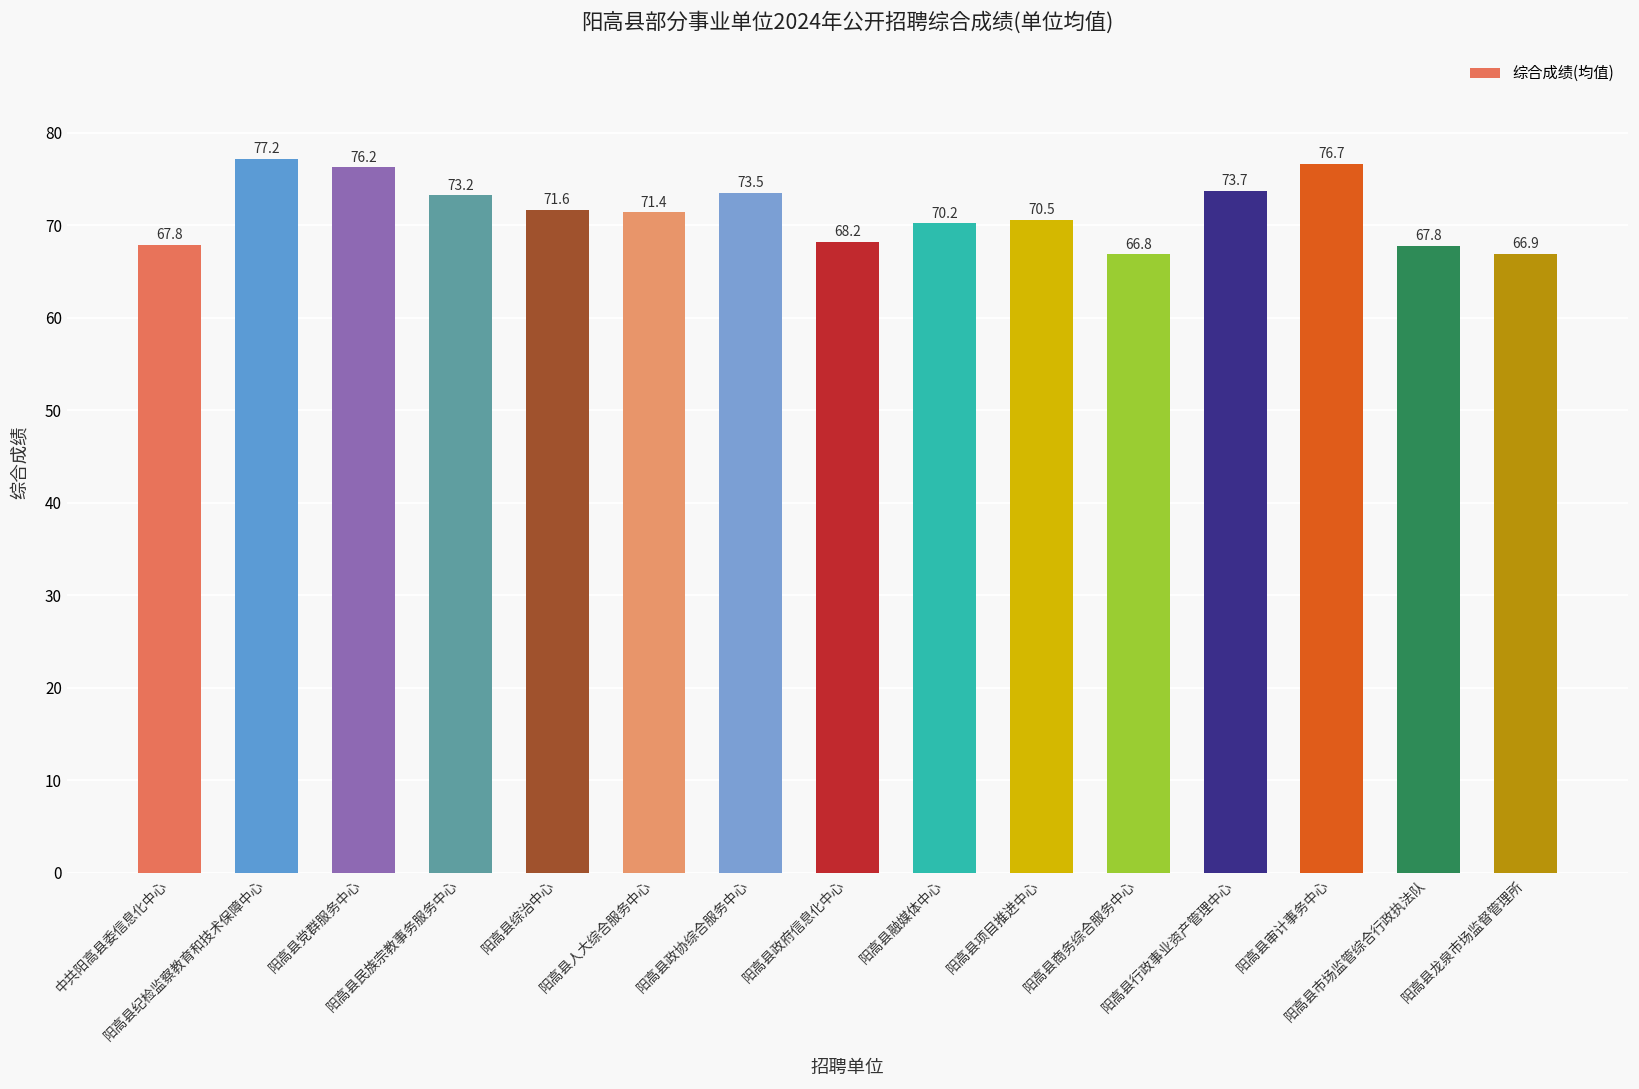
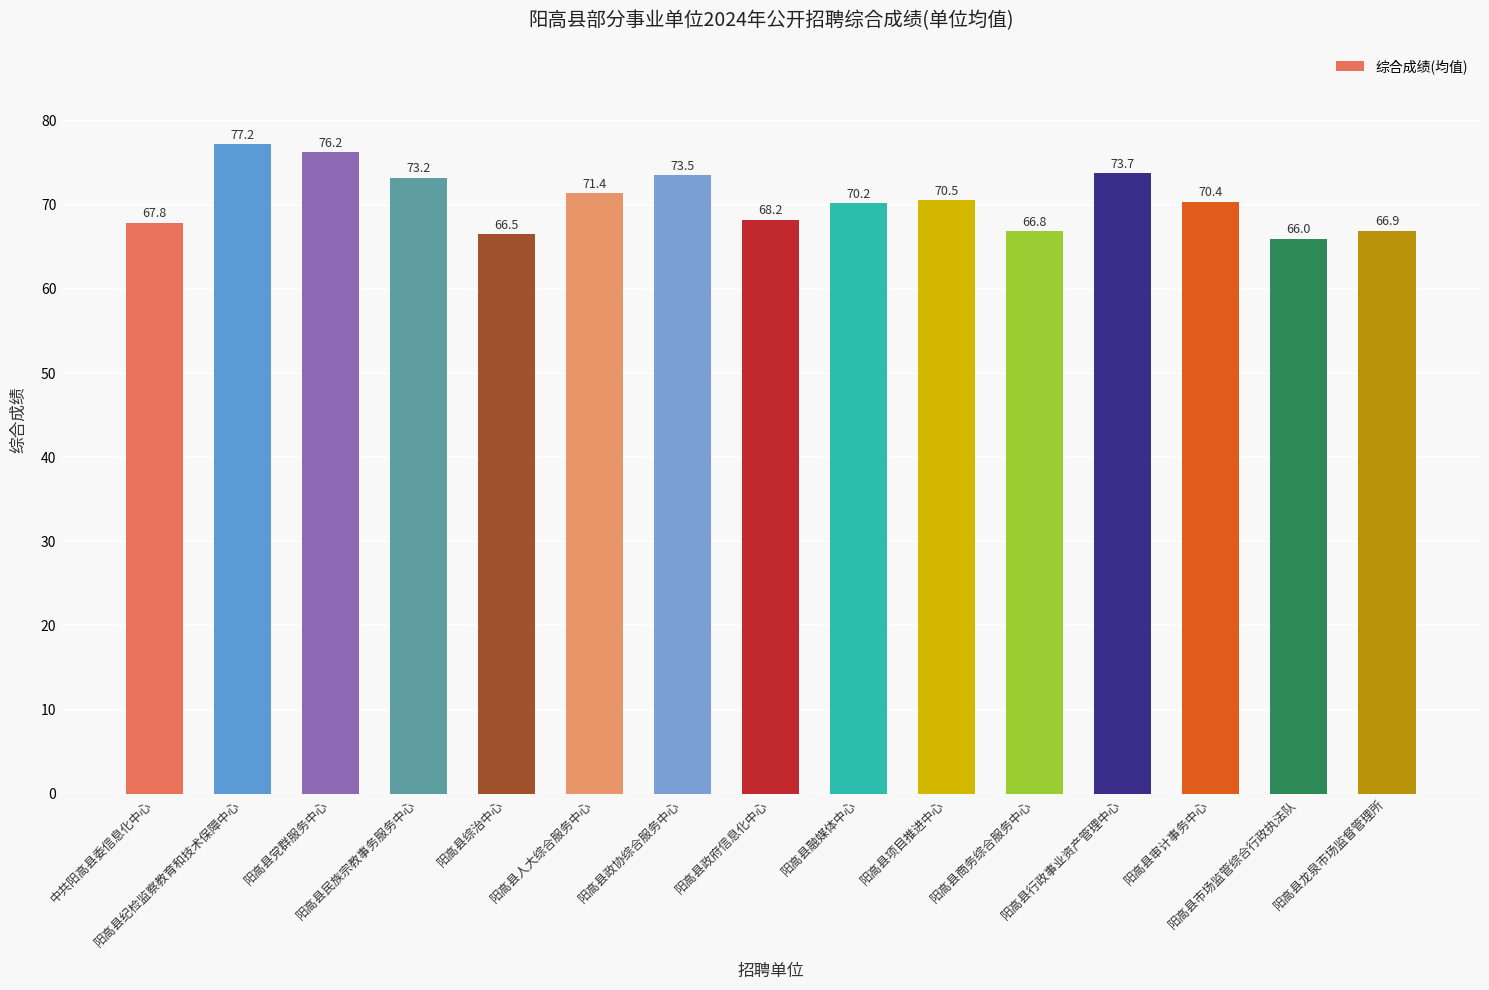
阳高县综治中心: 71.6 -> 66.5
阳高县审计事务中心: 76.7 -> 70.4
阳高县市场监管综合行政执法队: 67.8 -> 66.0
